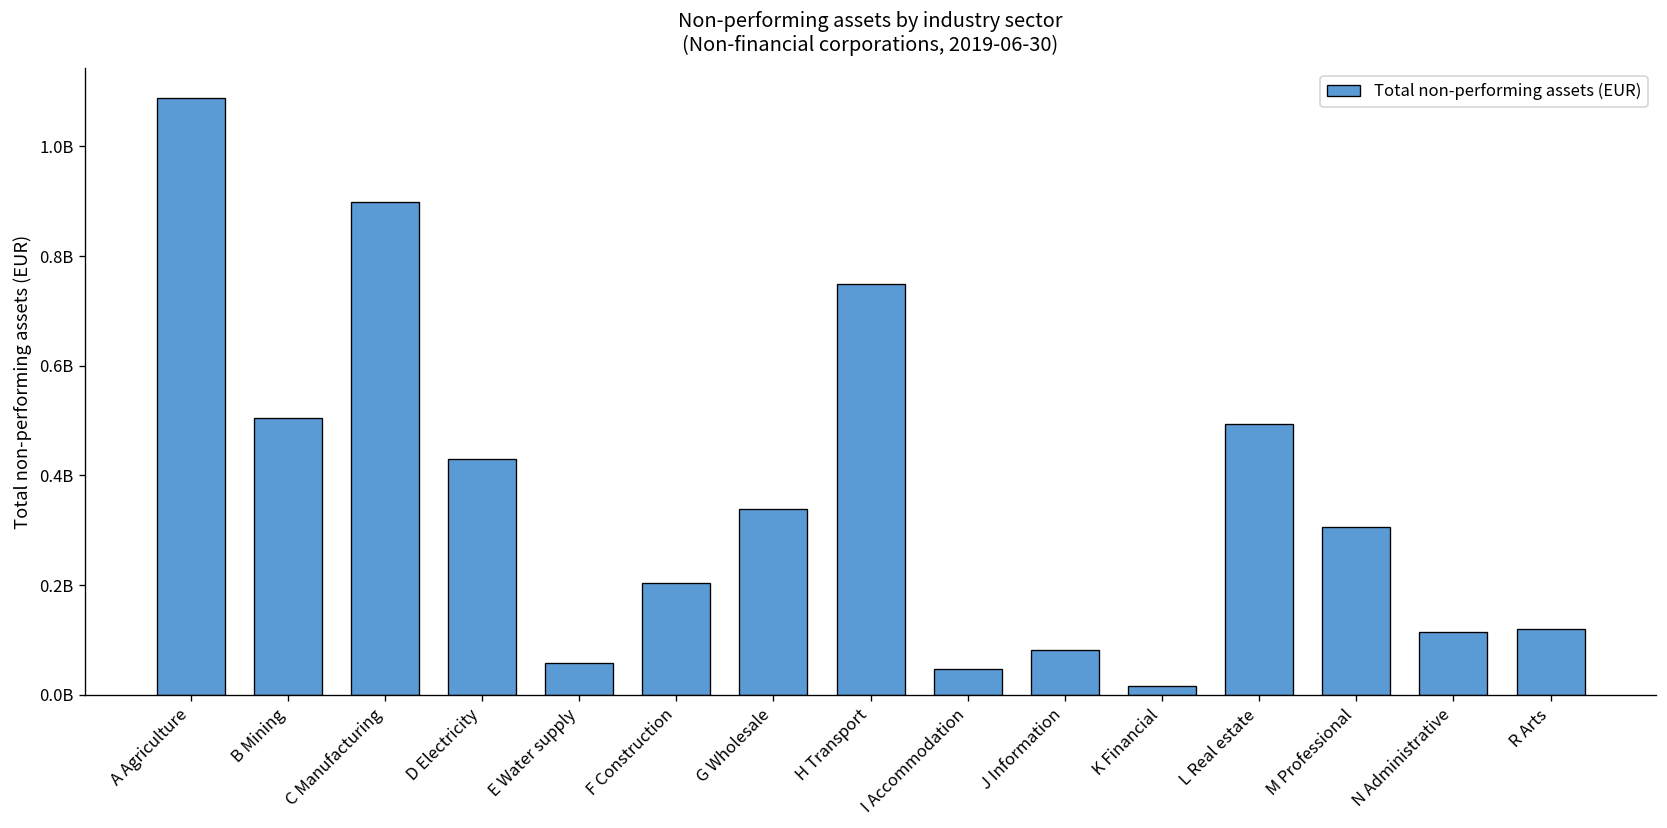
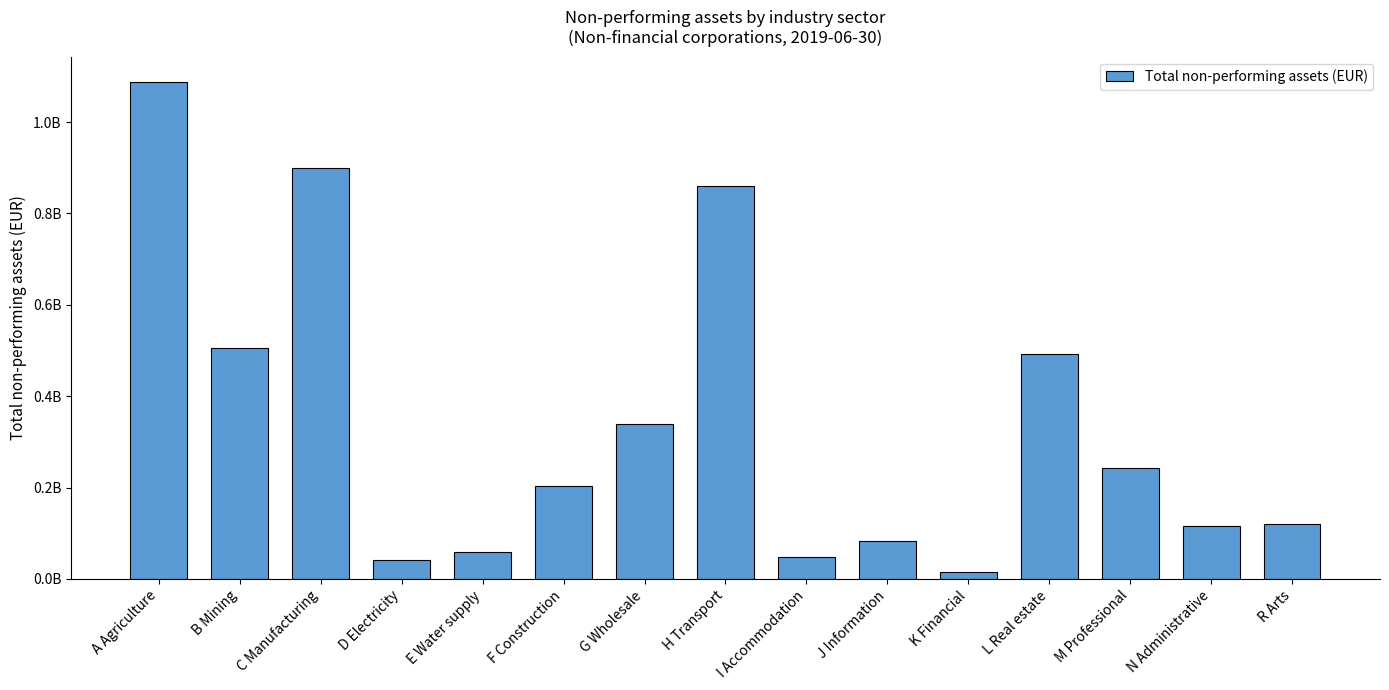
D Electricity: 430000000 -> 40000000
H Transport: 750000000 -> 860000000
M Professional: 310000000 -> 240000000
